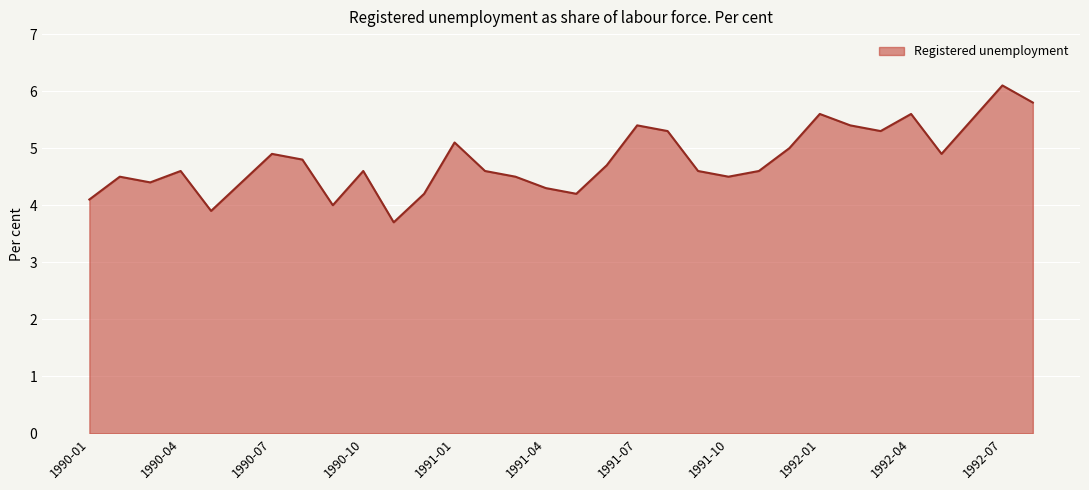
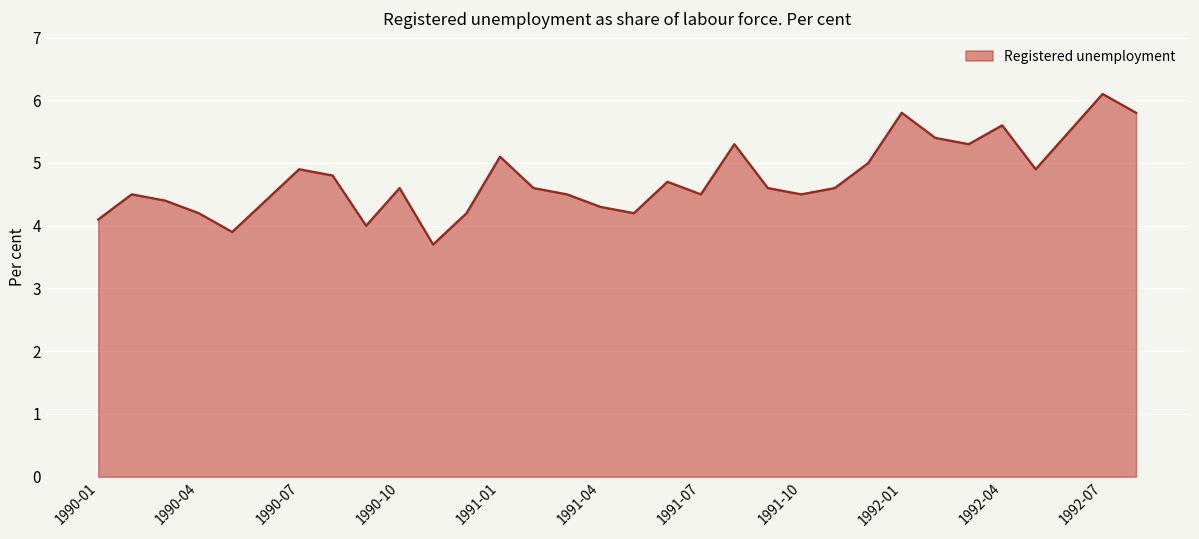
1990-04: 4.6 -> 4.2
1991-07: 5.4 -> 4.5
1992-01: 5.6 -> 5.8
